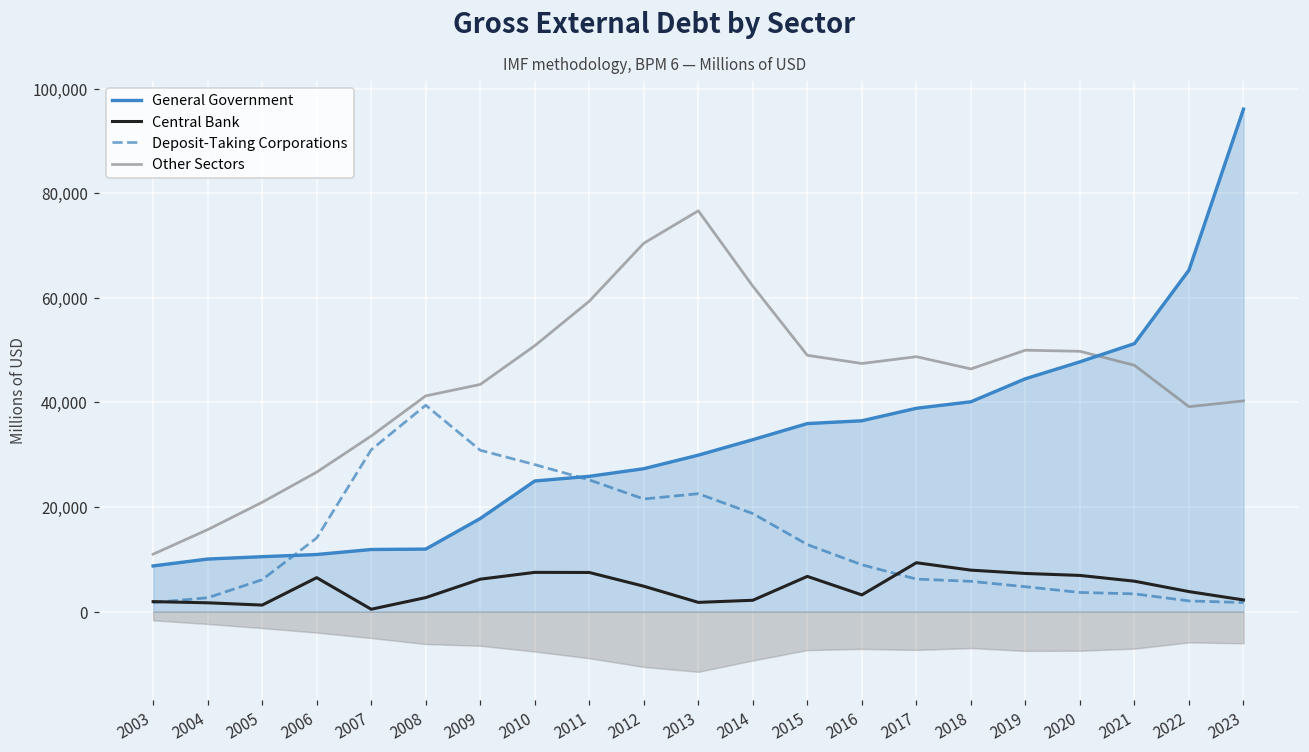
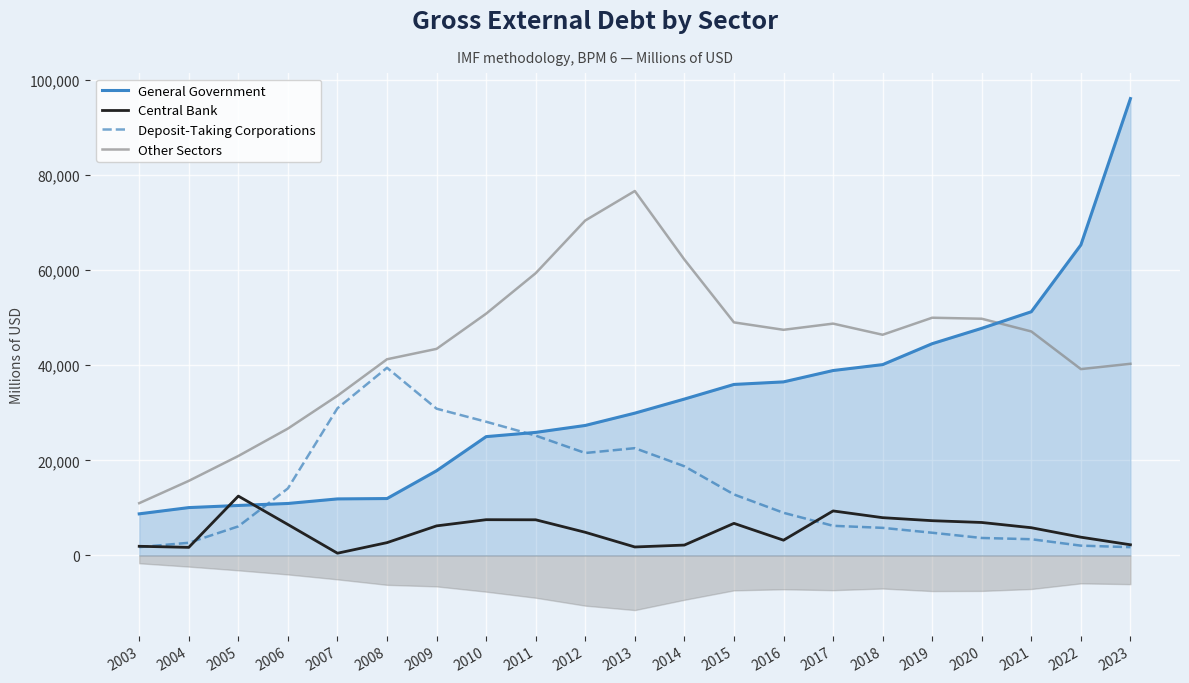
Central Bank, 2005: 1,000 -> 12,000
